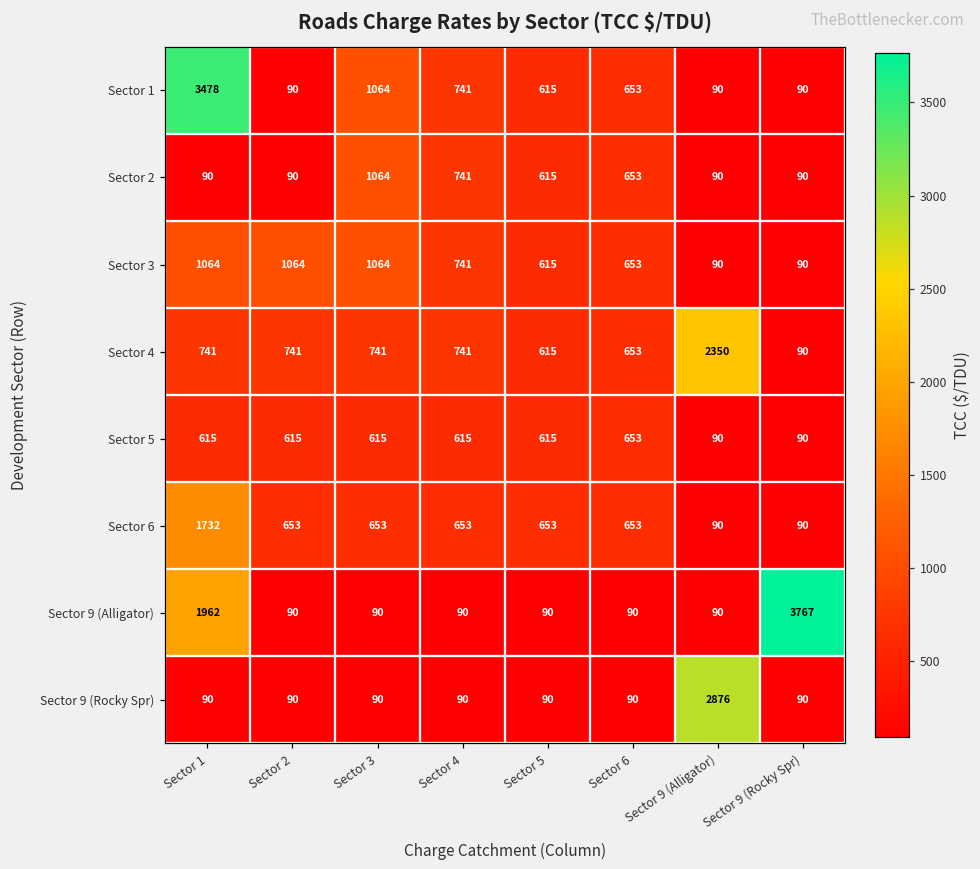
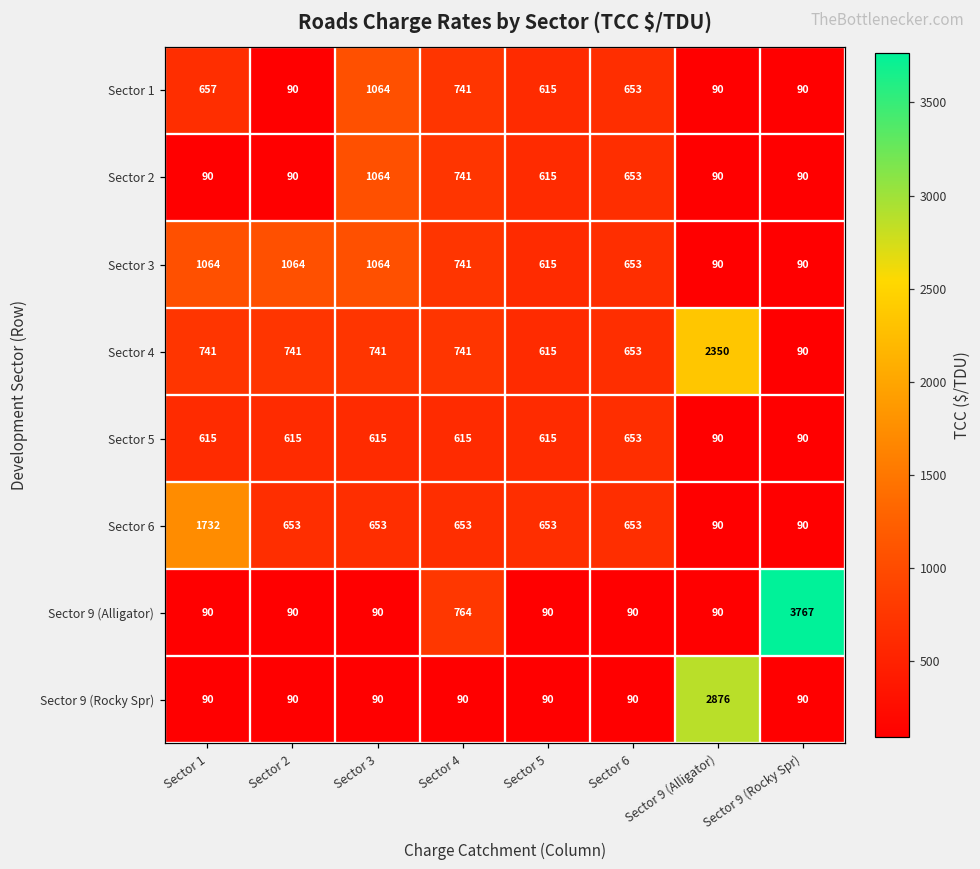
Sector 1, Sector 1: 3478 -> 657
Sector 9 (Alligator), Sector 1: 1962 -> 90
Sector 9 (Alligator), Sector 4: 90 -> 764
